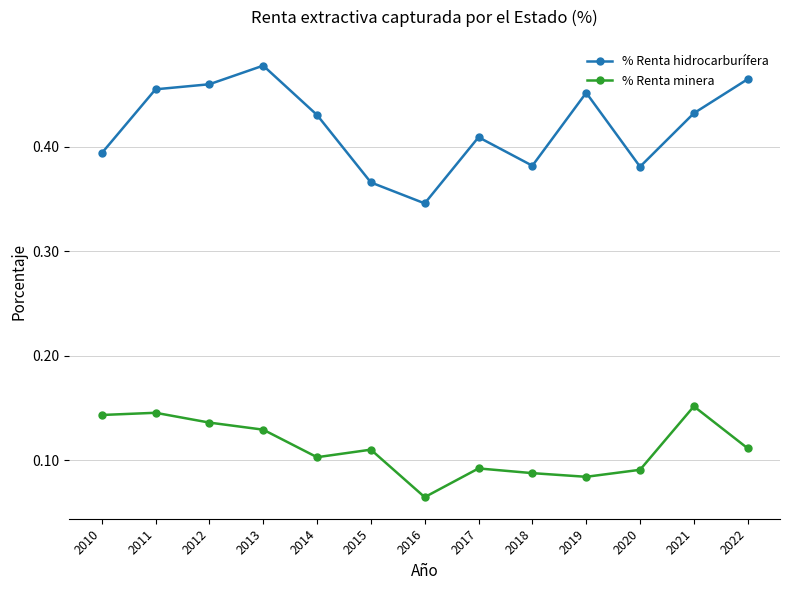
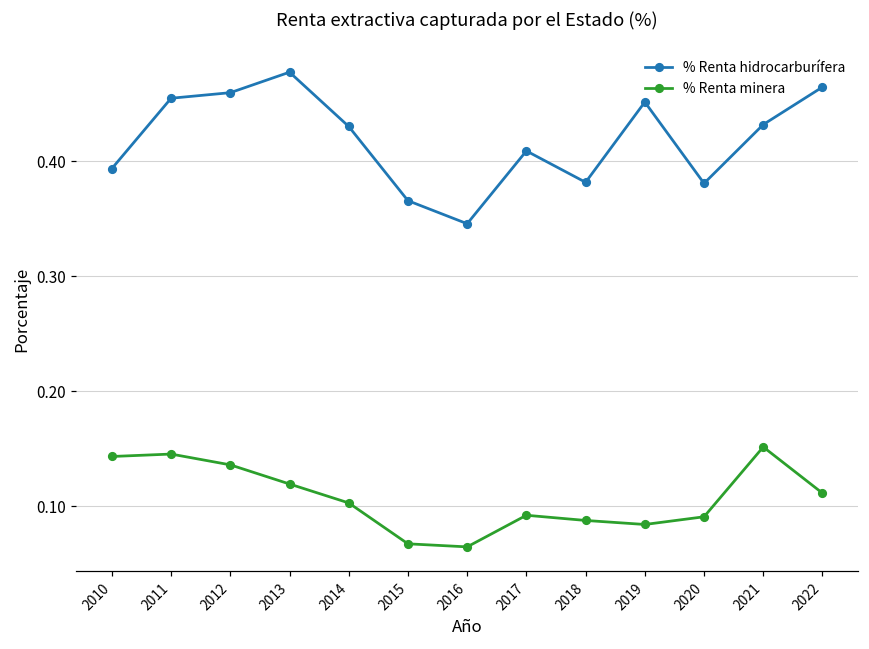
% Renta minera, 2013: 0.129 -> 0.119
% Renta minera, 2015: 0.110 -> 0.067
